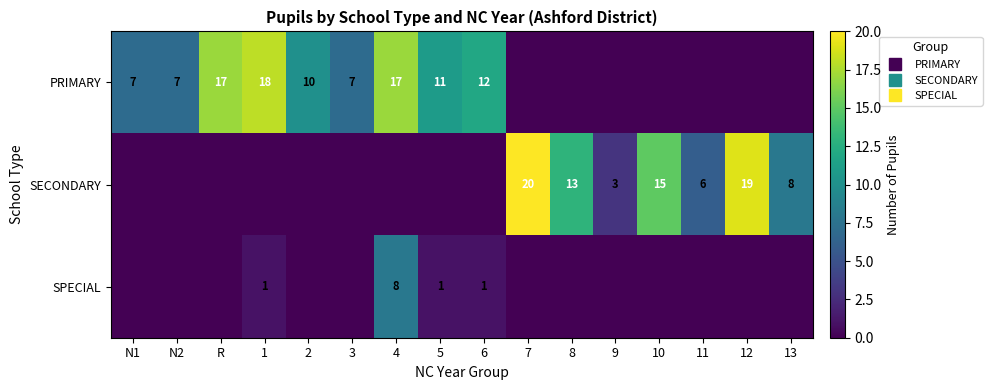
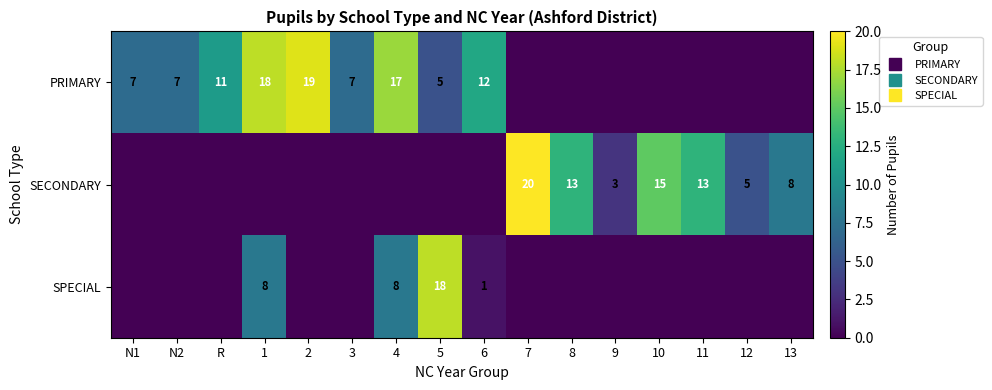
PRIMARY, R: 17 -> 11
PRIMARY, 2: 10 -> 19
PRIMARY, 5: 11 -> 5
SECONDARY, 11: 6 -> 13
SECONDARY, 12: 19 -> 5
SPECIAL, 1: 1 -> 8
SPECIAL, 5: 1 -> 18
